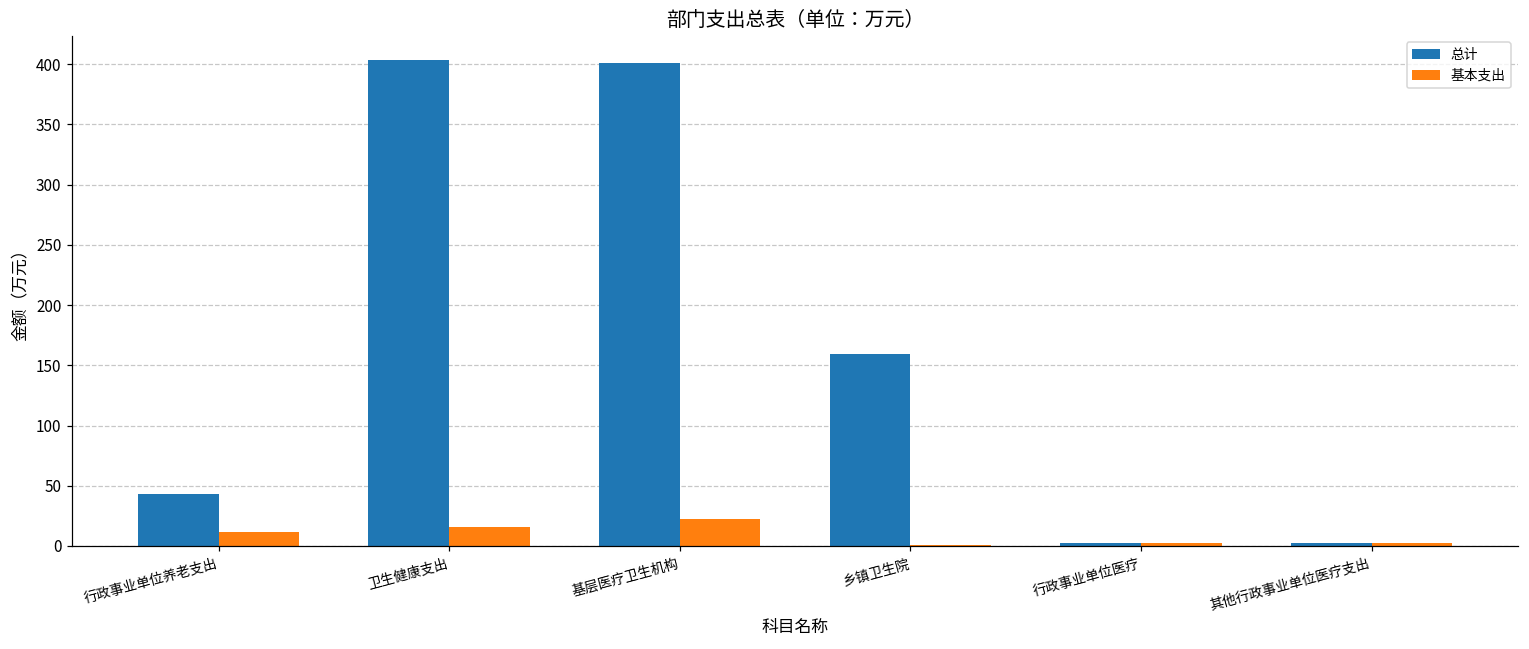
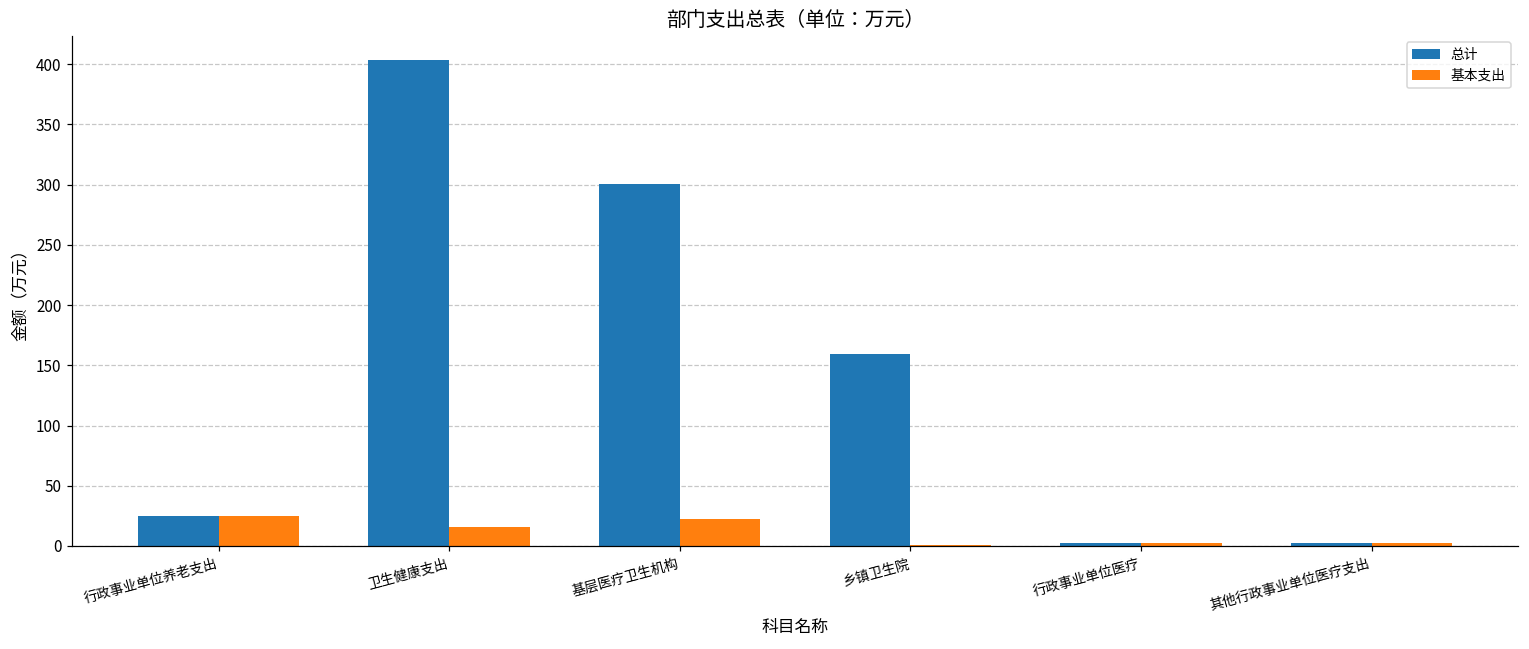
总计, 行政事业单位养老支出: 43 -> 25
基本支出, 行政事业单位养老支出: 12 -> 25
总计, 基层医疗卫生机构: 401 -> 300
